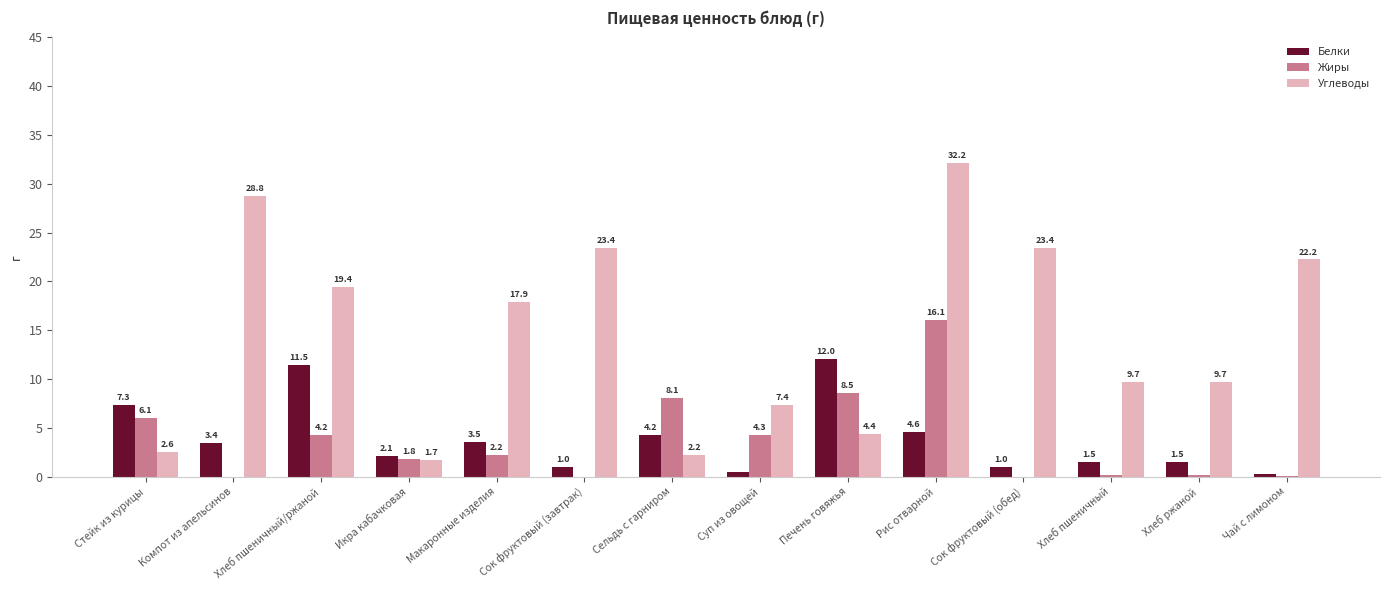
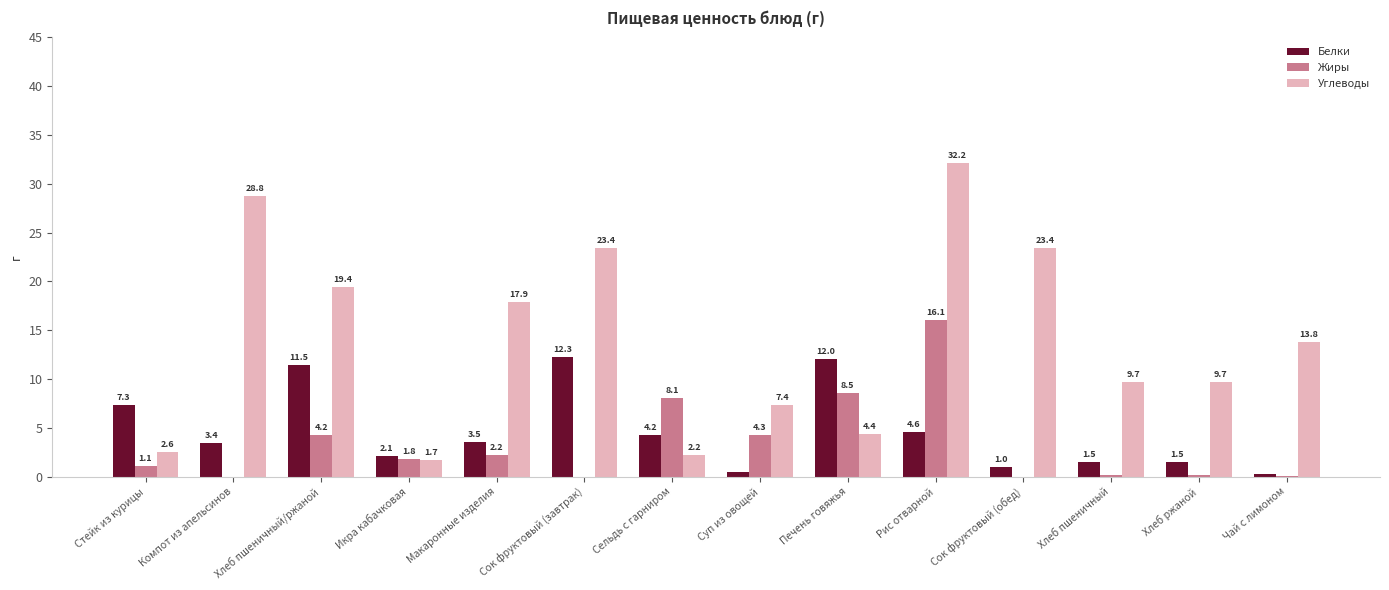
Жиры, Стейк из курицы: 6.1 -> 1.1
Белки, Сок фруктовый (завтрак): 1.0 -> 12.3
Углеводы, Чай с лимоном: 22.2 -> 13.8
